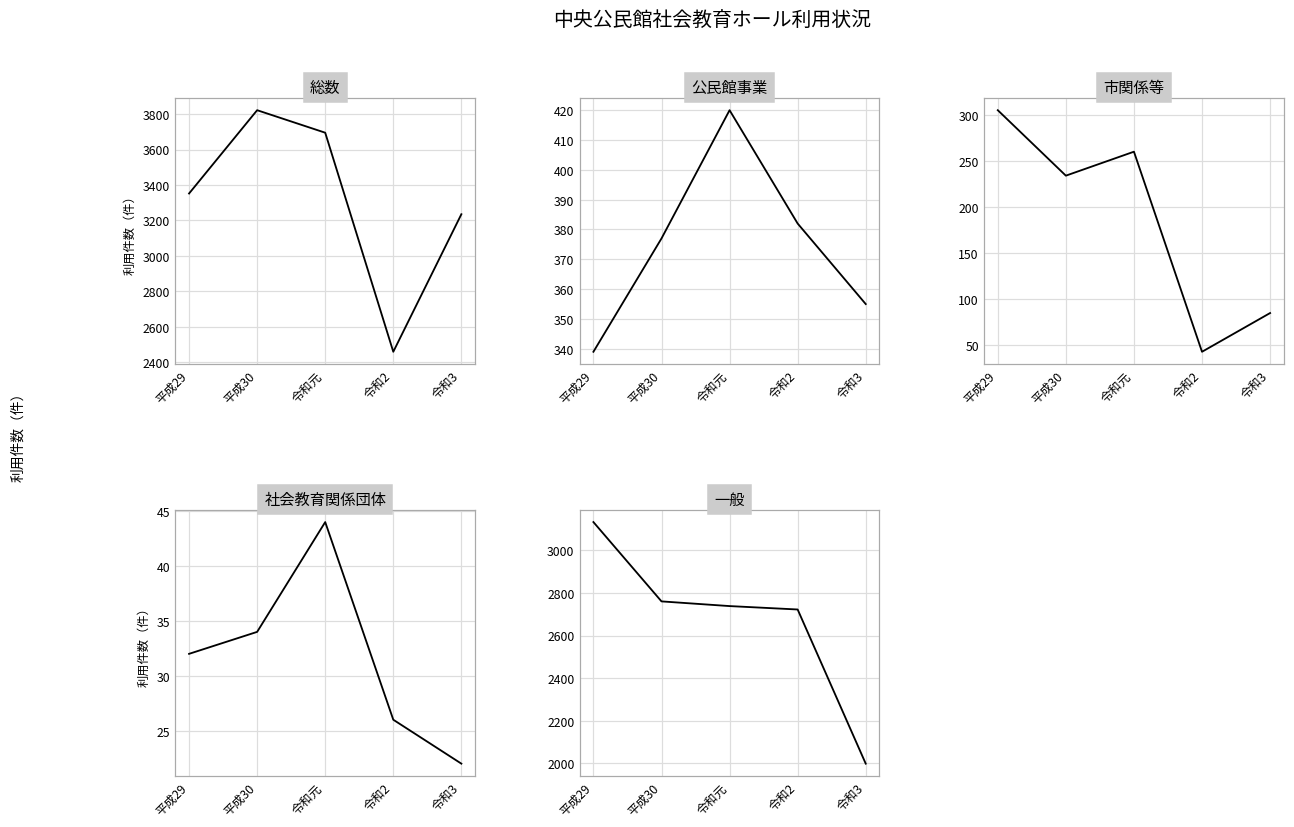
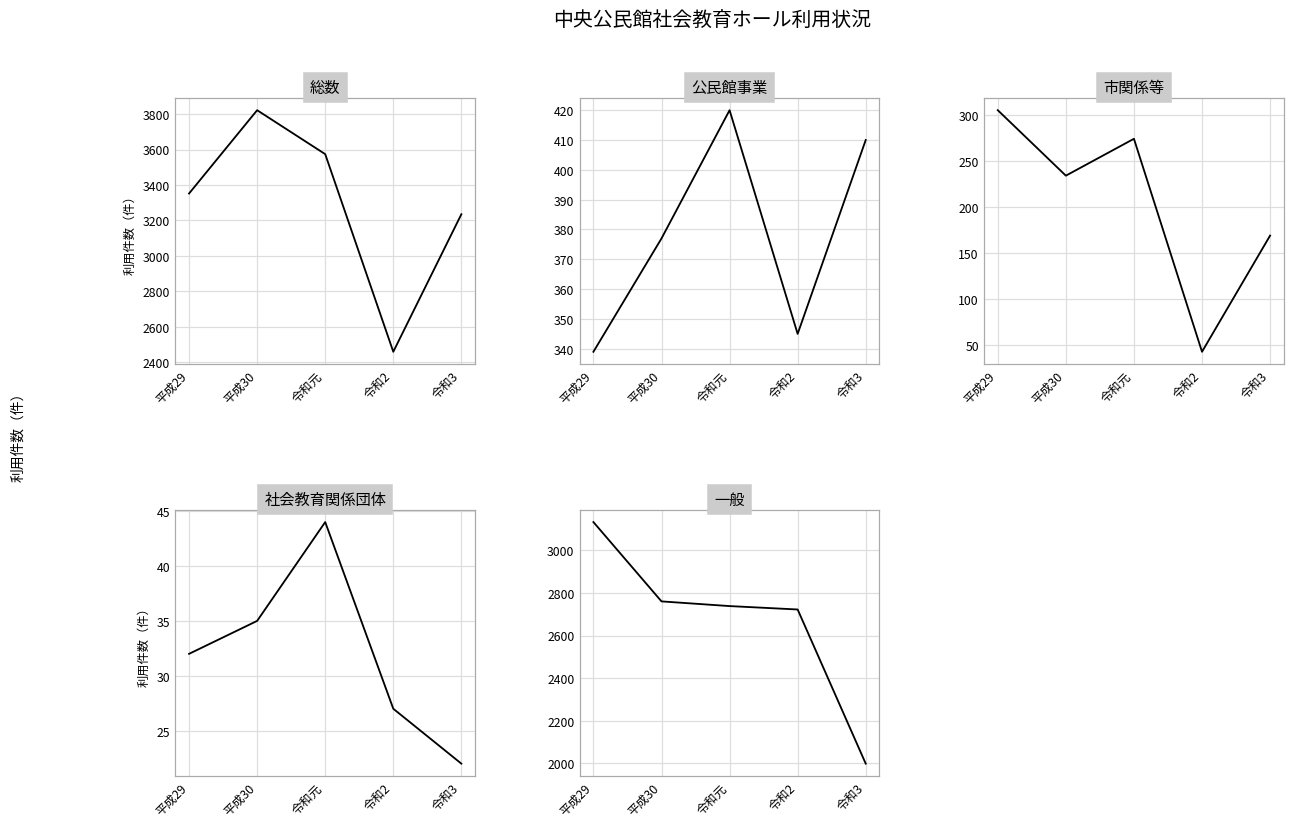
総数, 令和元: 3700 -> 3570
公民館事業, 令和2: 382 -> 345
公民館事業, 令和3: 355 -> 410
市関係等, 令和元: 260 -> 270
市関係等, 令和3: 90 -> 170
社会教育関係団体, 平成30: 34 -> 35
社会教育関係団体, 令和2: 26 -> 27
